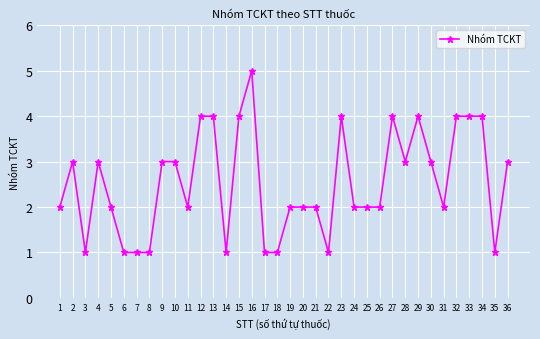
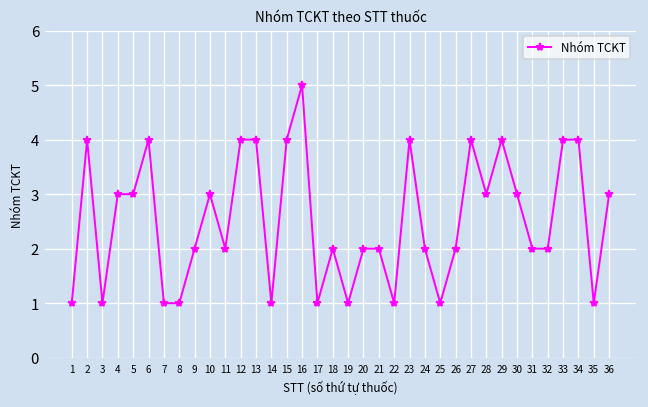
1: 2 -> 1
2: 3 -> 4
5: 2 -> 3
6: 1 -> 4
9: 3 -> 2
18: 1 -> 2
19: 2 -> 1
25: 2 -> 1
32: 4 -> 2
